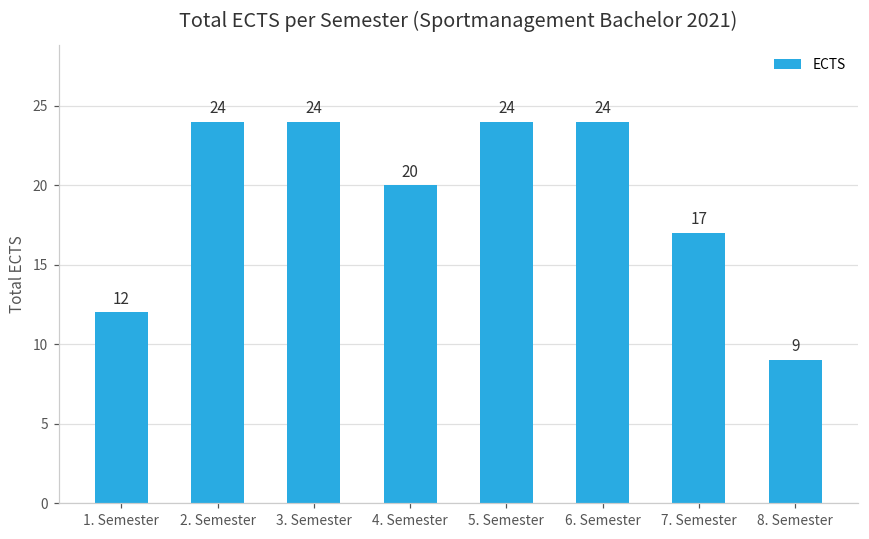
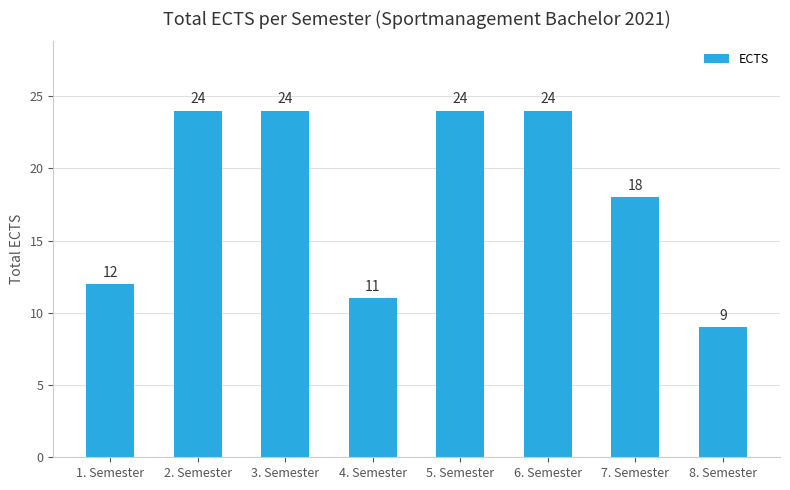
4. Semester: 20 -> 11
7. Semester: 17 -> 18
